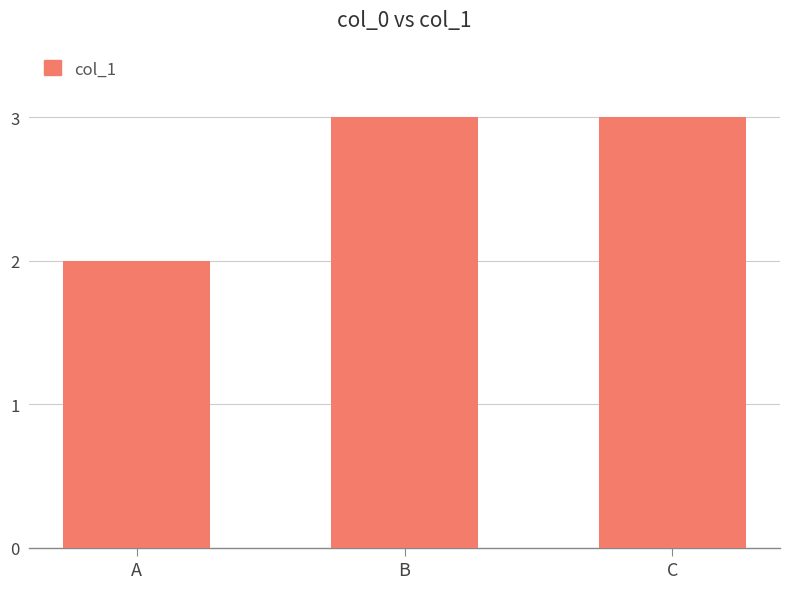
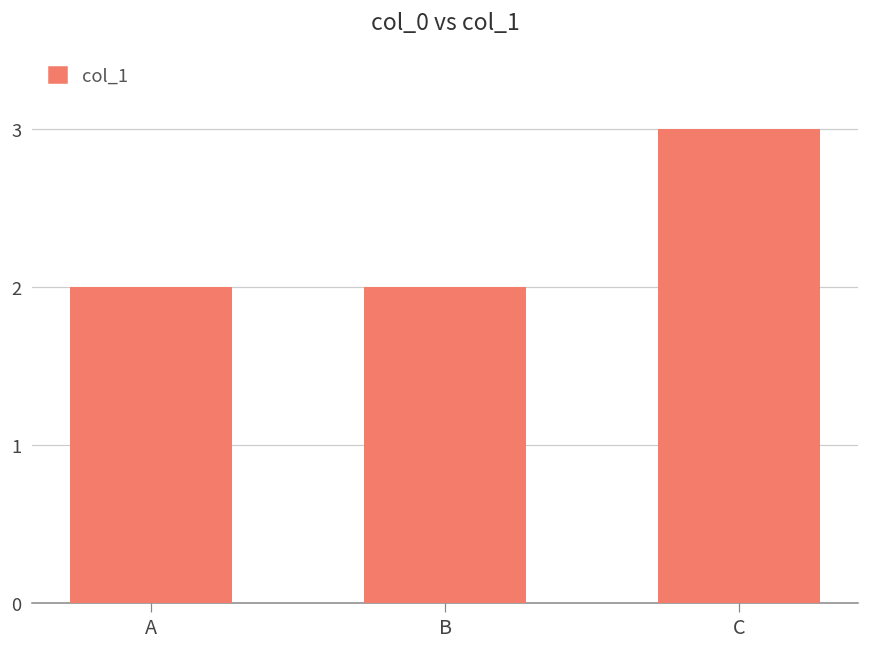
B: 3 -> 2
